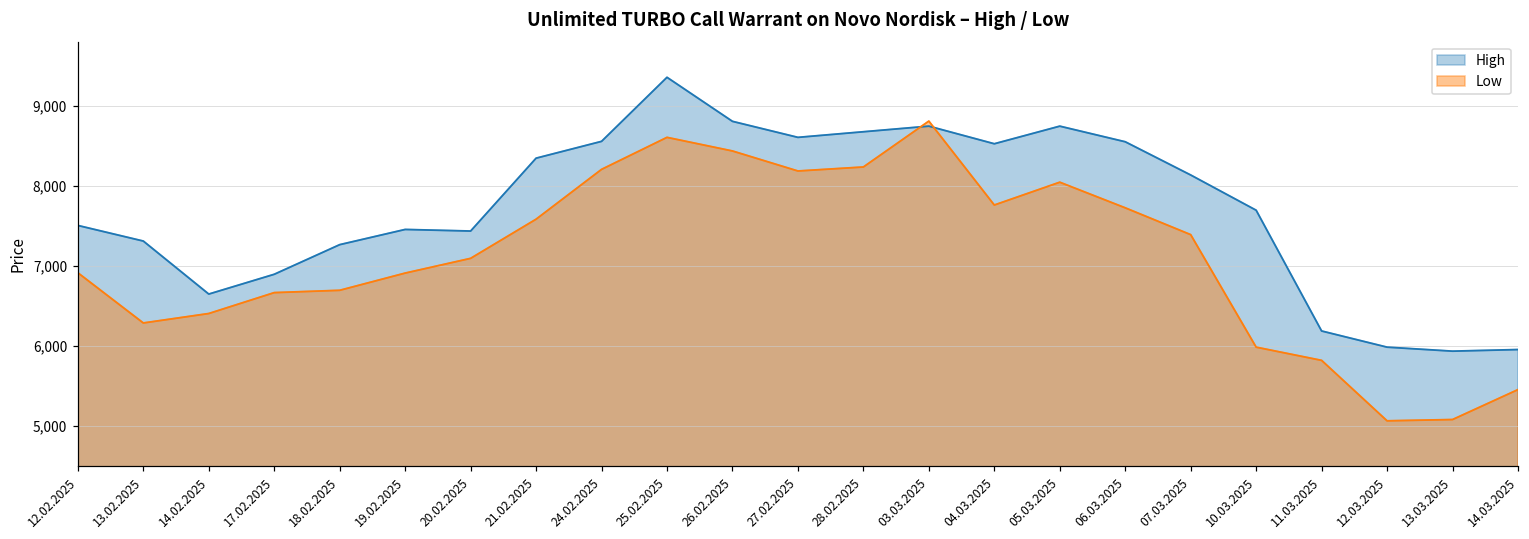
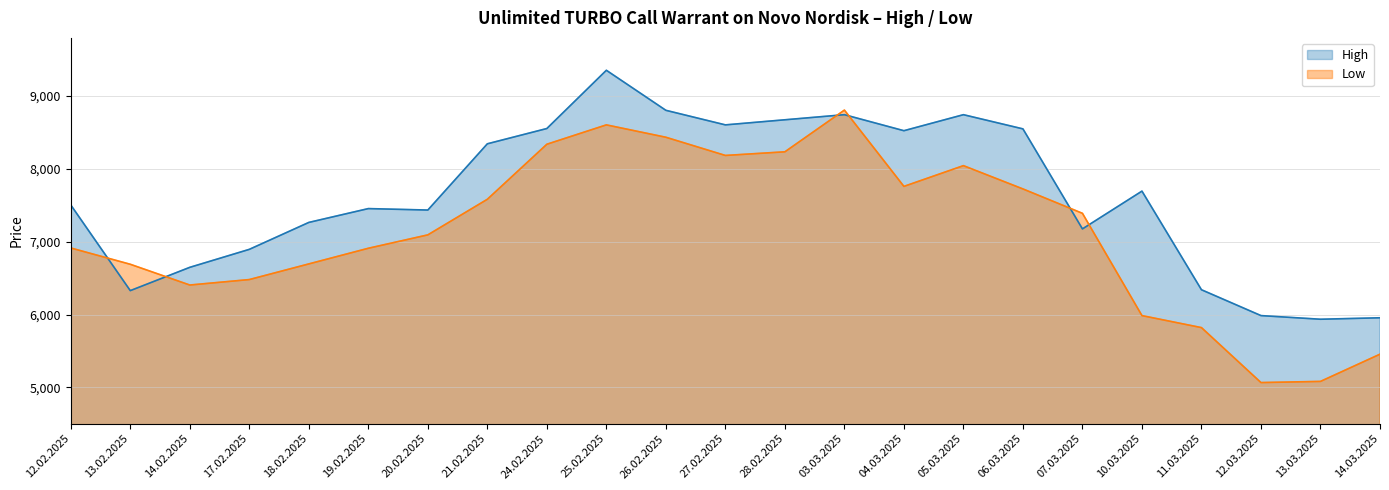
High, 13.02.2025: 7,300 -> 6,300
Low, 13.02.2025: 6,300 -> 6,700
Low, 17.02.2025: 6,700 -> 6,500
Low, 24.02.2025: 8,200 -> 8,300
High, 07.03.2025: 8,100 -> 7,200
High, 11.03.2025: 6,200 -> 6,300
